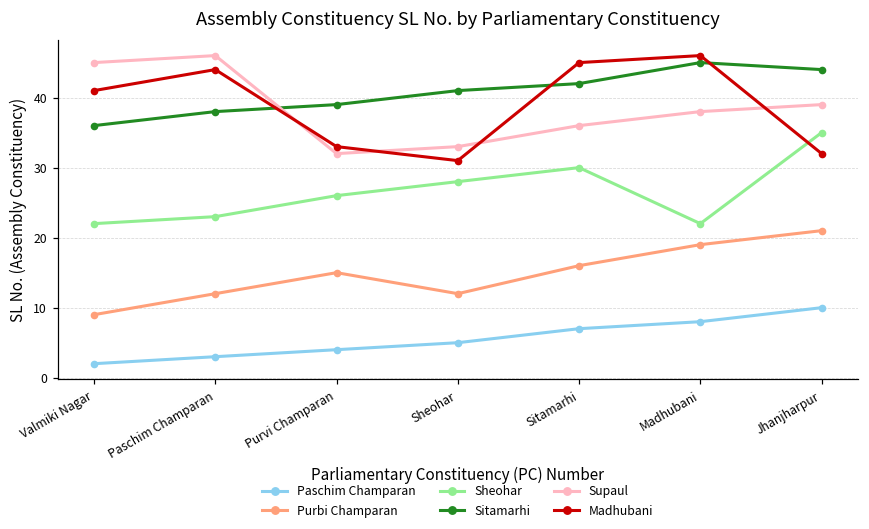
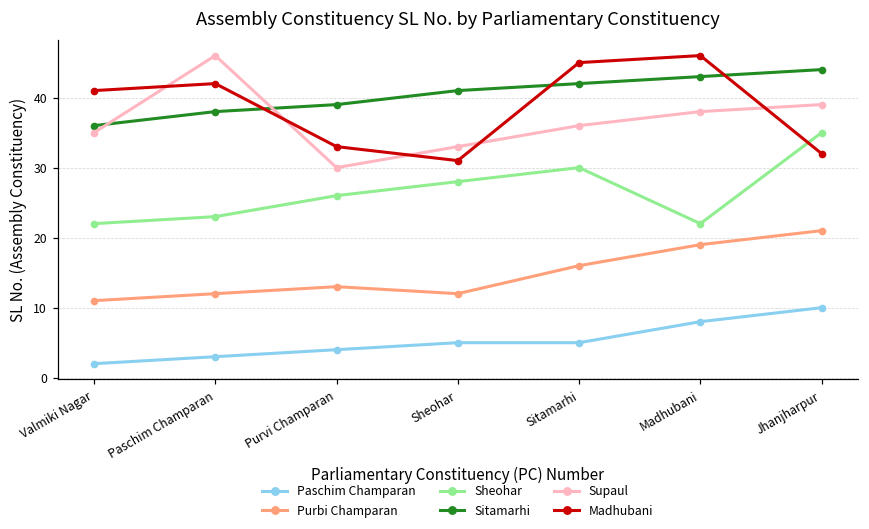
Purbi Champaran, Valmiki Nagar: 9 -> 11
Supaul, Valmiki Nagar: 45 -> 35
Madhubani, Paschim Champaran: 44 -> 42
Purbi Champaran, Purvi Champaran: 15 -> 13
Supaul, Purvi Champaran: 32 -> 30
Paschim Champaran, Sitamarhi: 7 -> 5
Sitamarhi, Madhubani: 45 -> 43
